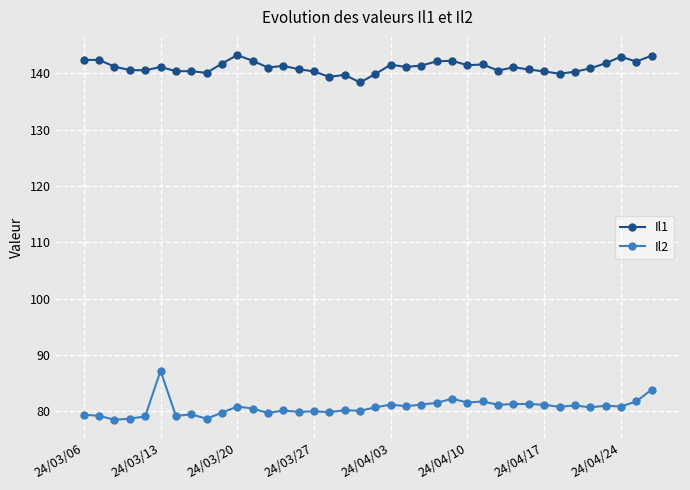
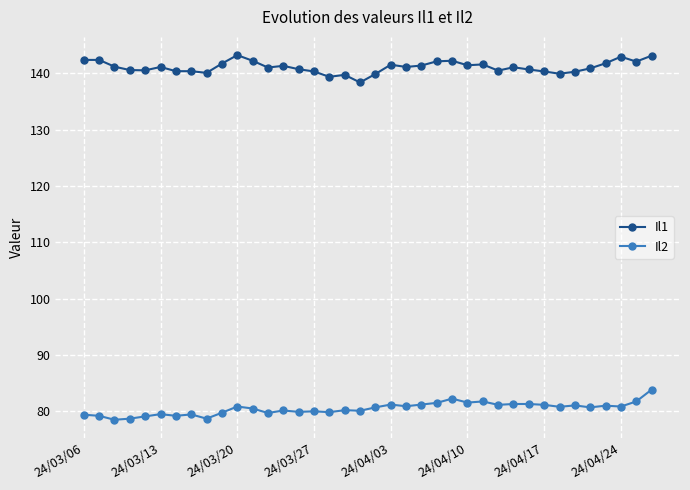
Il2, 24/03/13: 87 -> 80
